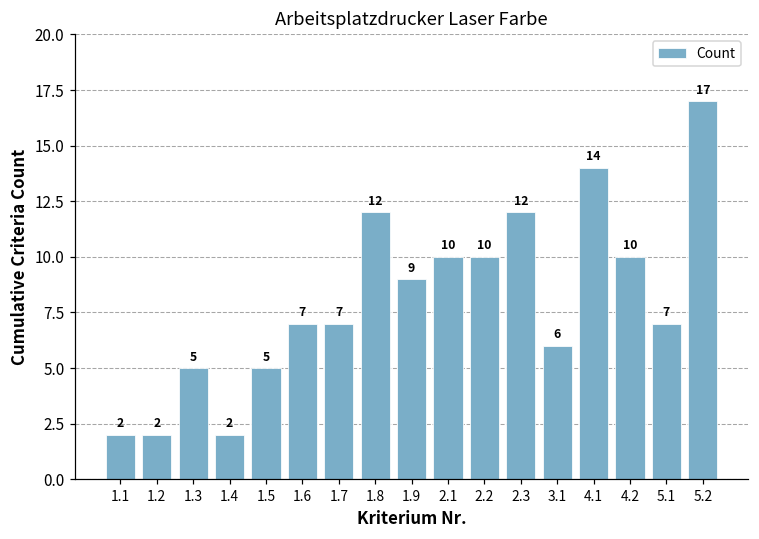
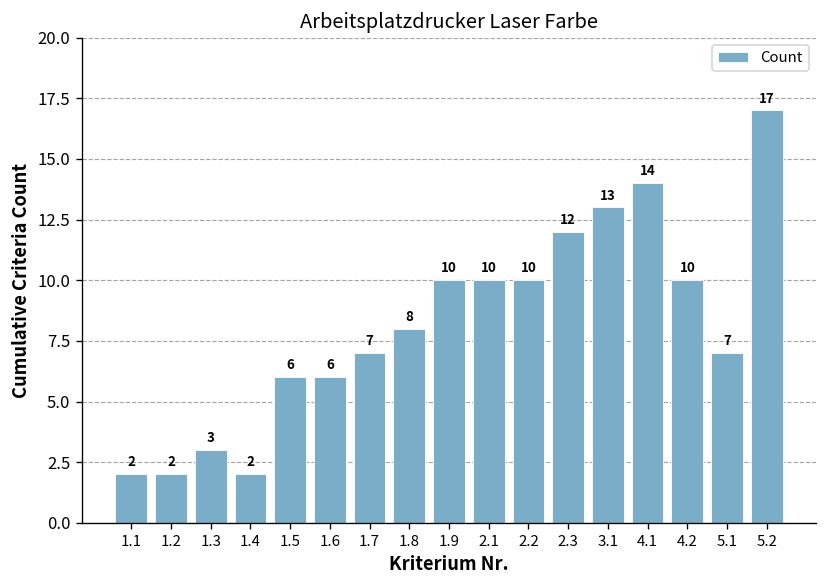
1.3: 5 -> 3
1.5: 5 -> 6
1.6: 7 -> 6
1.8: 12 -> 8
1.9: 9 -> 10
3.1: 6 -> 13
